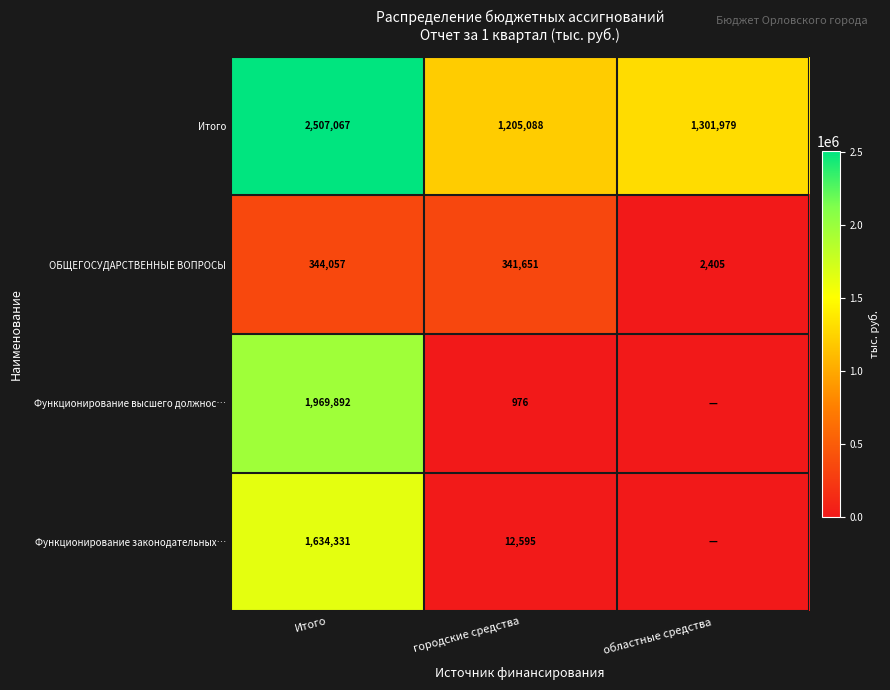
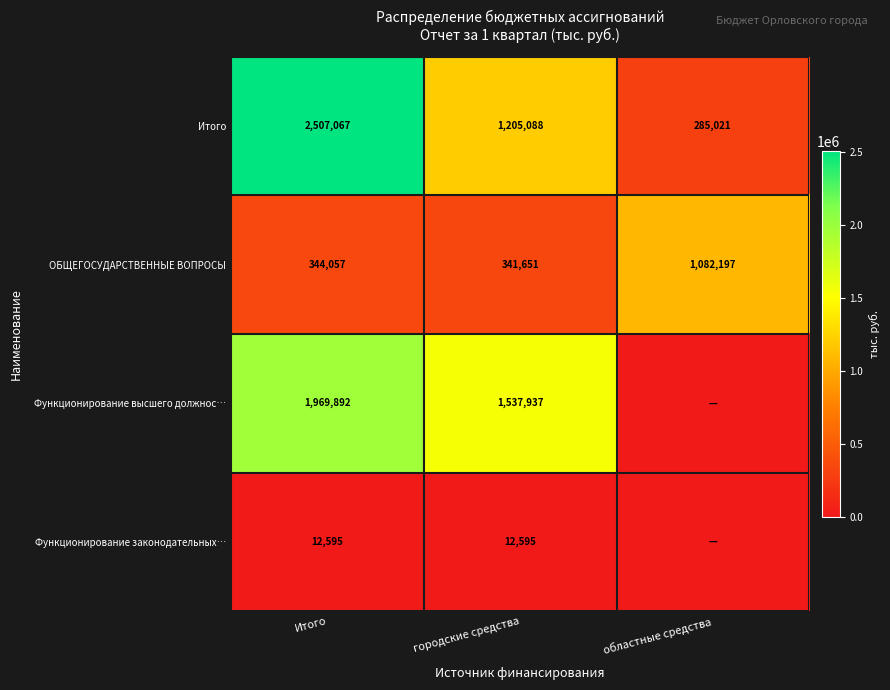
Итого, областные средства: 1,301,979 -> 285,021
ОБЩЕГОСУДАРСТВЕННЫЕ ВОПРОСЫ, областные средства: 2,405 -> 1,082,197
Функционирование высшего должнос…, городские средства: 976 -> 1,537,937
Функционирование законодательных…, Итого: 1,634,331 -> 12,595
